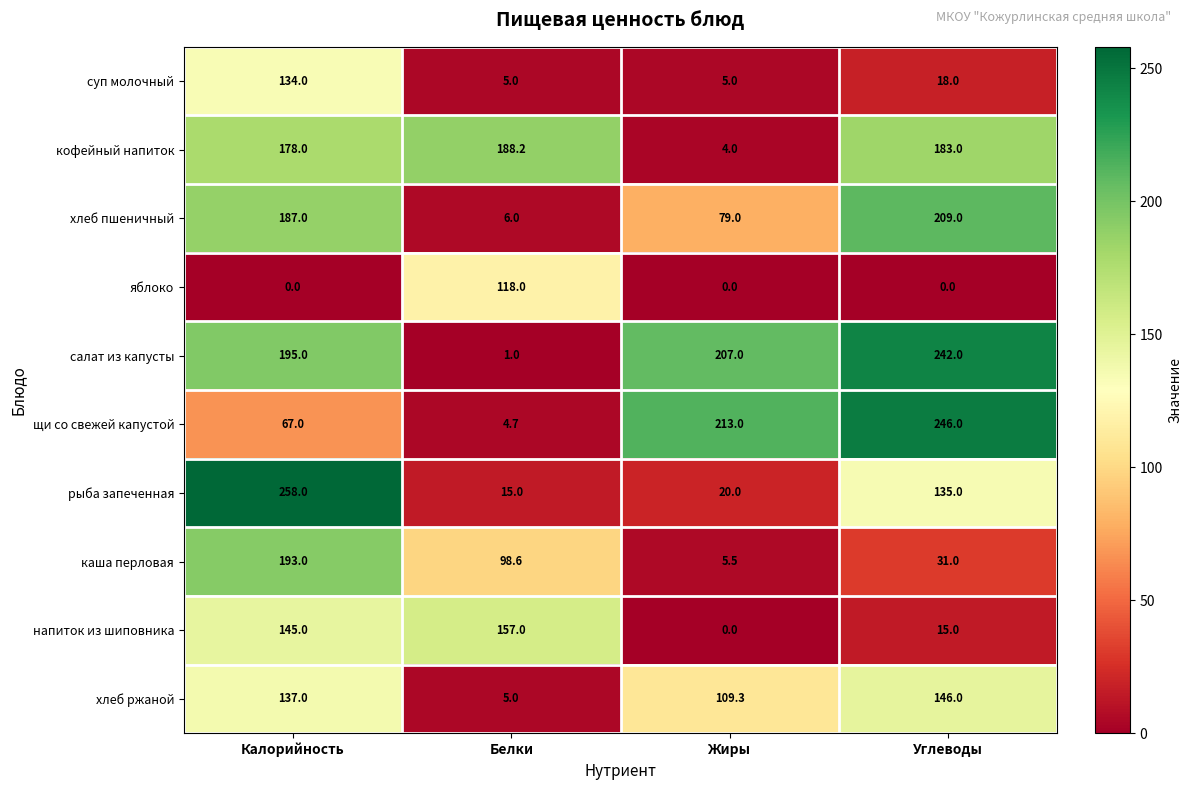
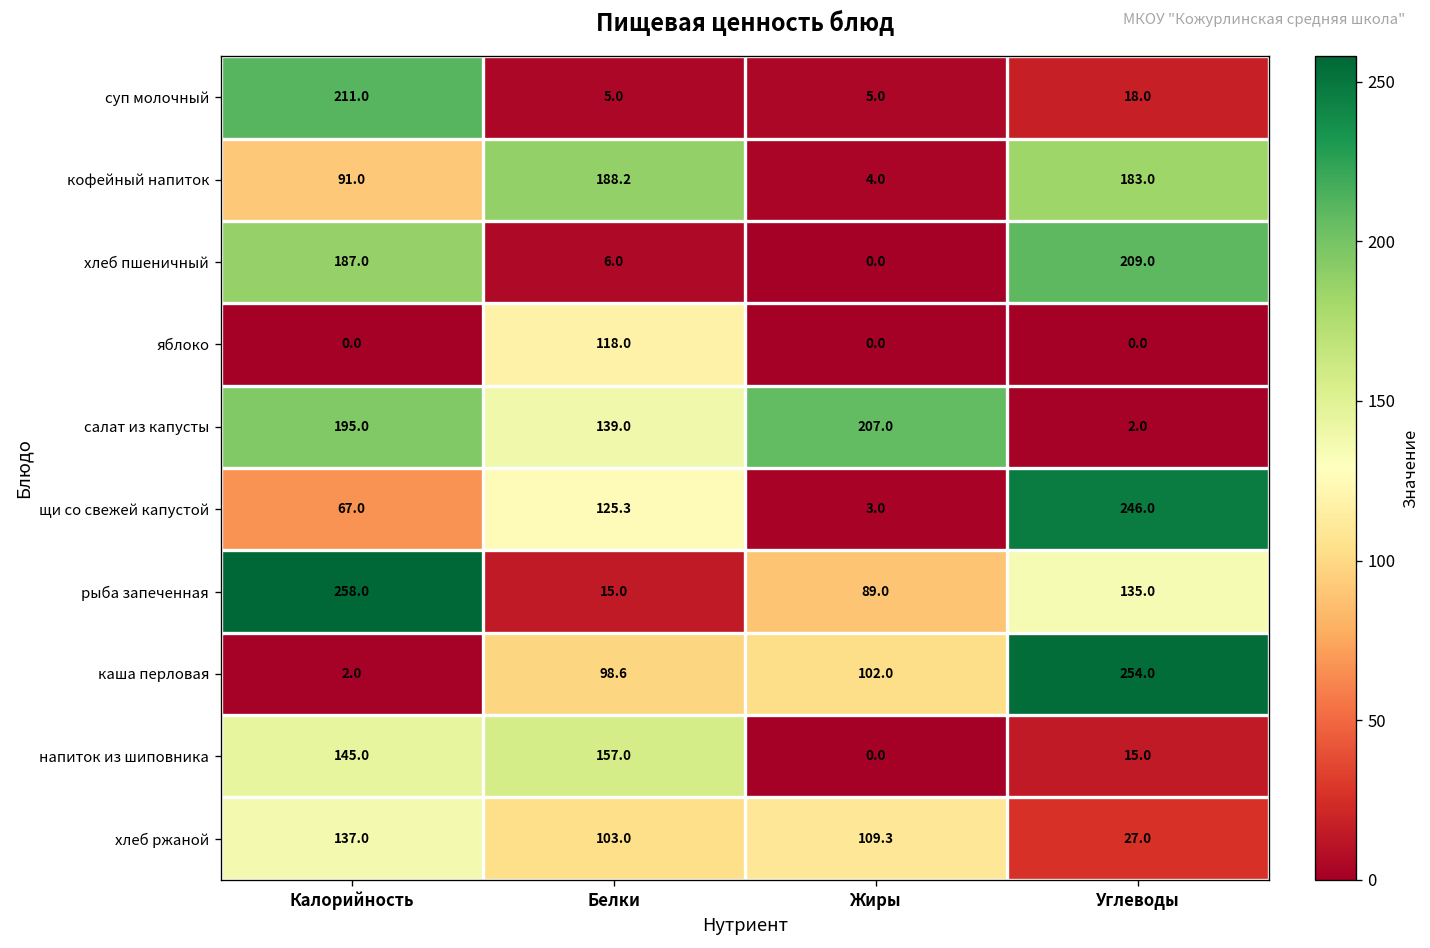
суп молочный, Калорийность: 134.0 -> 211.0
кофейный напиток, Калорийность: 178.0 -> 91.0
хлеб пшеничный, Жиры: 79.0 -> 0.0
салат из капусты, Белки: 1.0 -> 139.0
салат из капусты, Углеводы: 242.0 -> 2.0
щи со свежей капустой, Белки: 4.7 -> 125.3
щи со свежей капустой, Жиры: 213.0 -> 3.0
рыба запеченная, Жиры: 20.0 -> 89.0
каша перловая, Калорийность: 193.0 -> 2.0
каша перловая, Жиры: 5.5 -> 102.0
каша перловая, Углеводы: 31.0 -> 254.0
хлеб ржаной, Белки: 5.0 -> 103.0
хлеб ржаной, Углеводы: 146.0 -> 27.0
